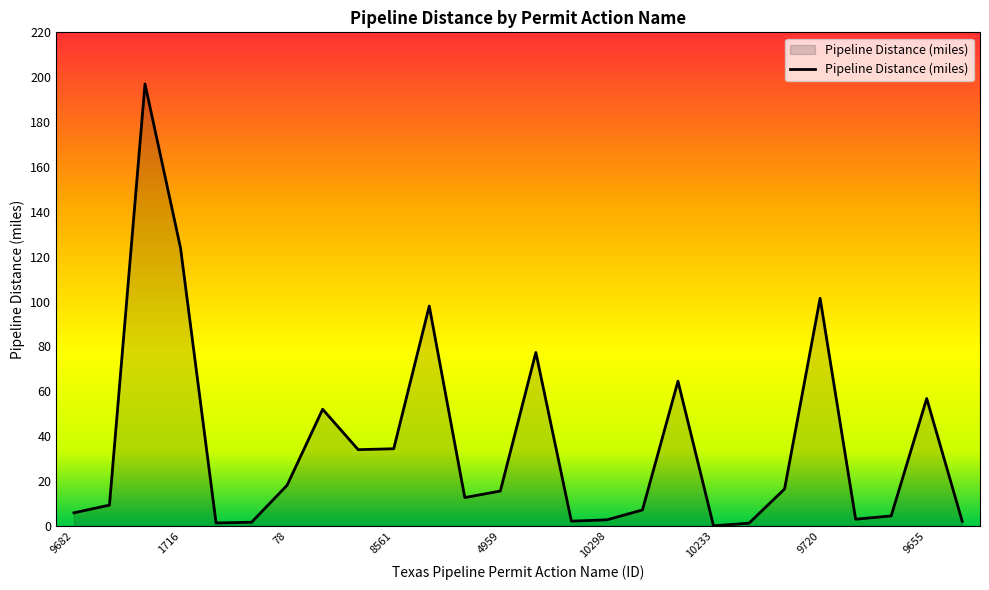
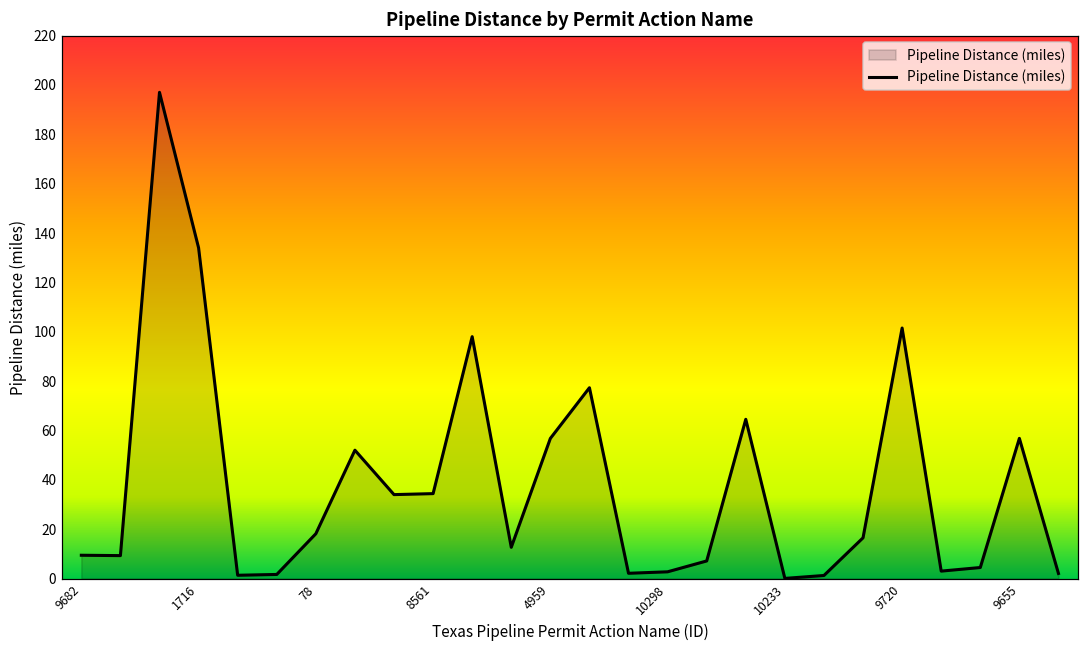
9682: 6 -> 9
1716: 124 -> 134
4959: 16 -> 57
